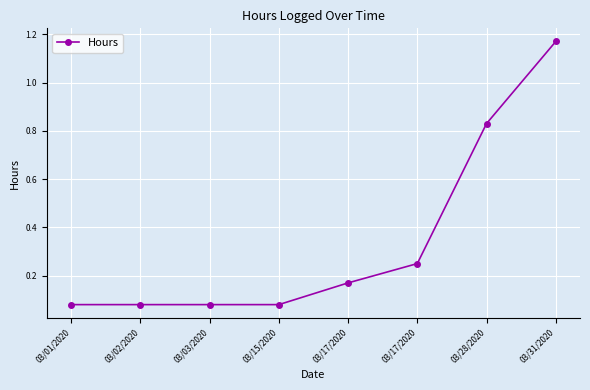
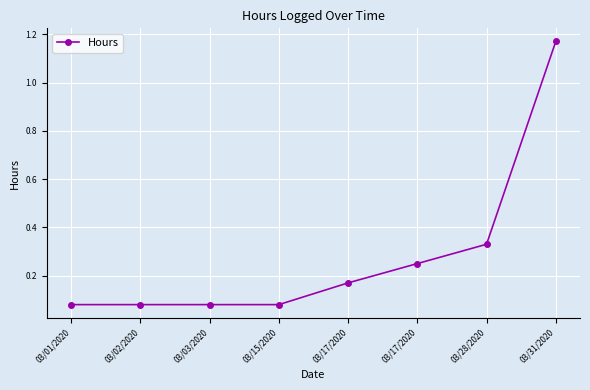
03/28/2020: 0.83 -> 0.33
